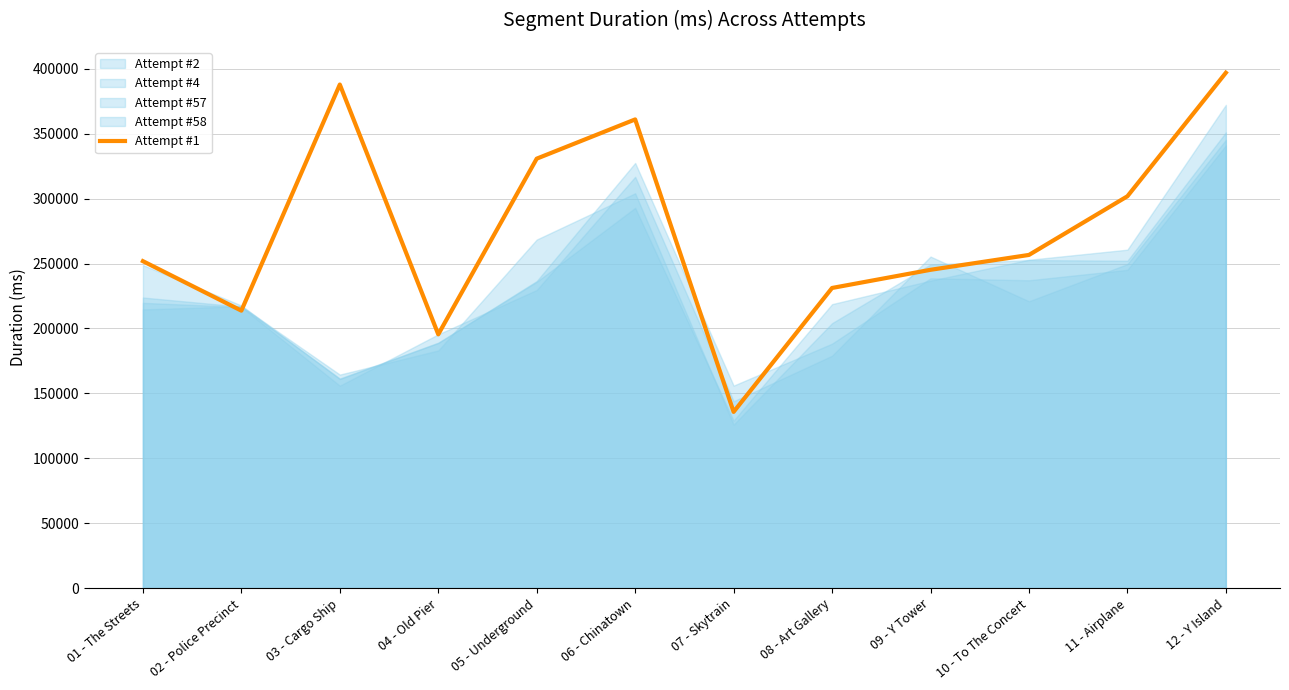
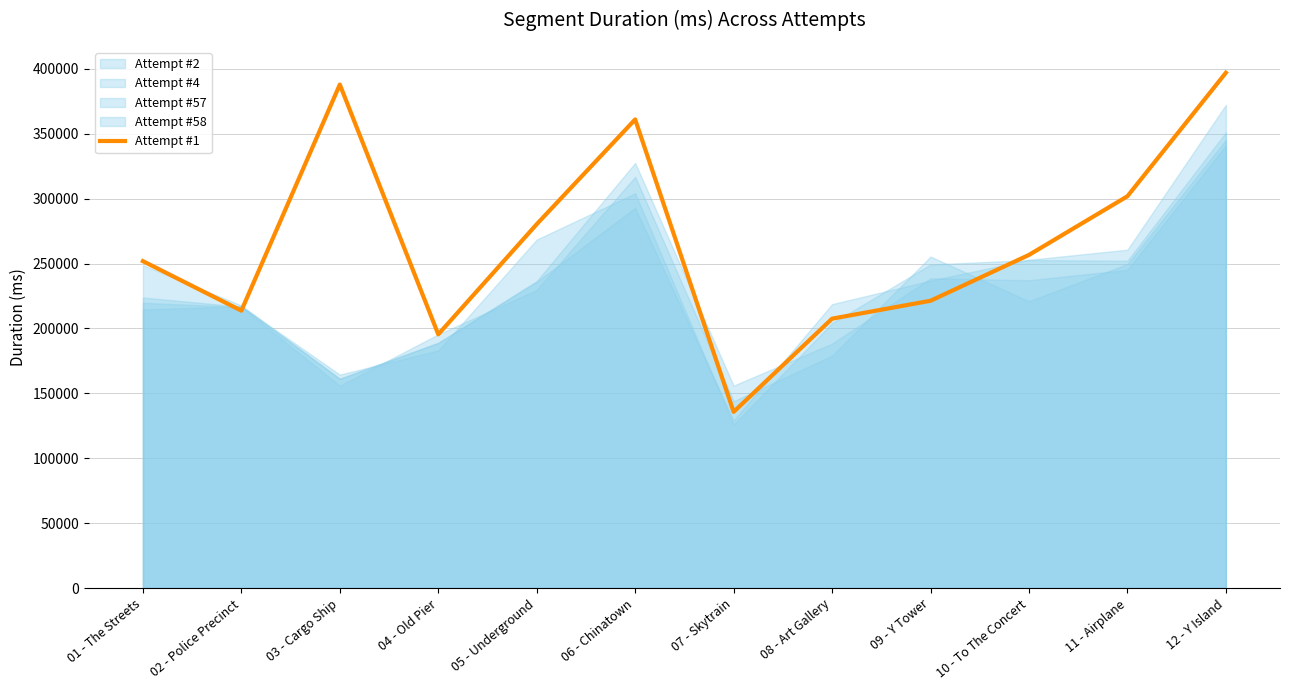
Attempt #1, 05 - Underground: 331000 -> 280000
Attempt #1, 08 - Art Gallery: 231000 -> 208000
Attempt #1, 09 - Y Tower: 245000 -> 221000
